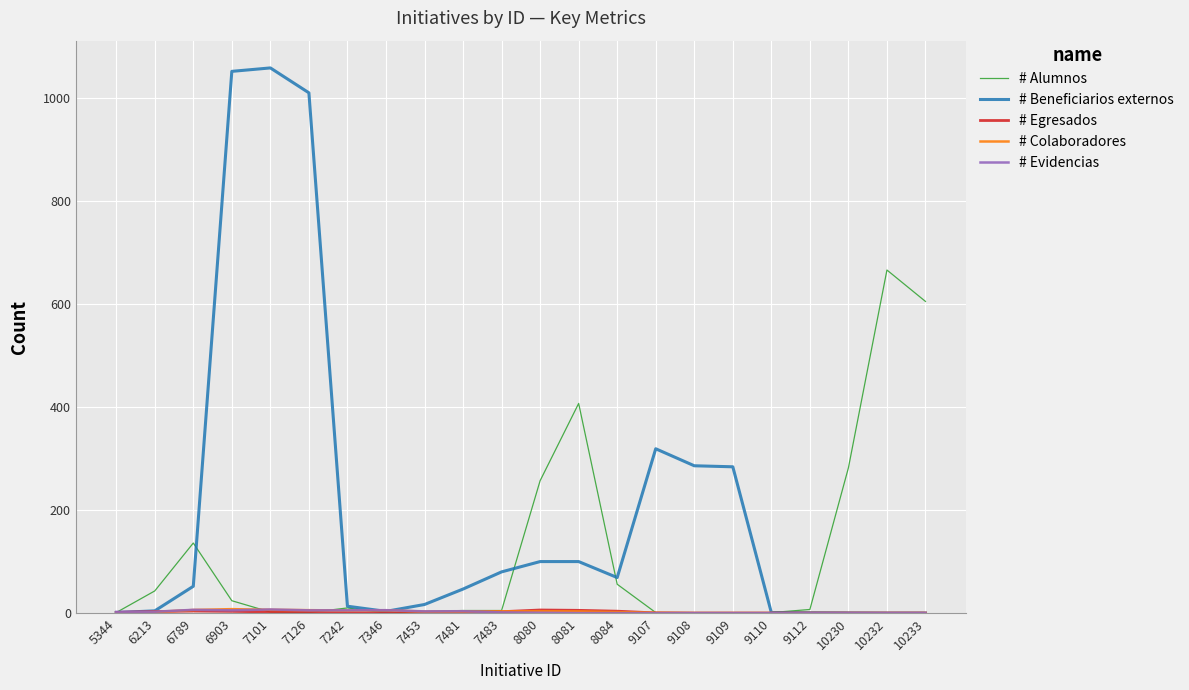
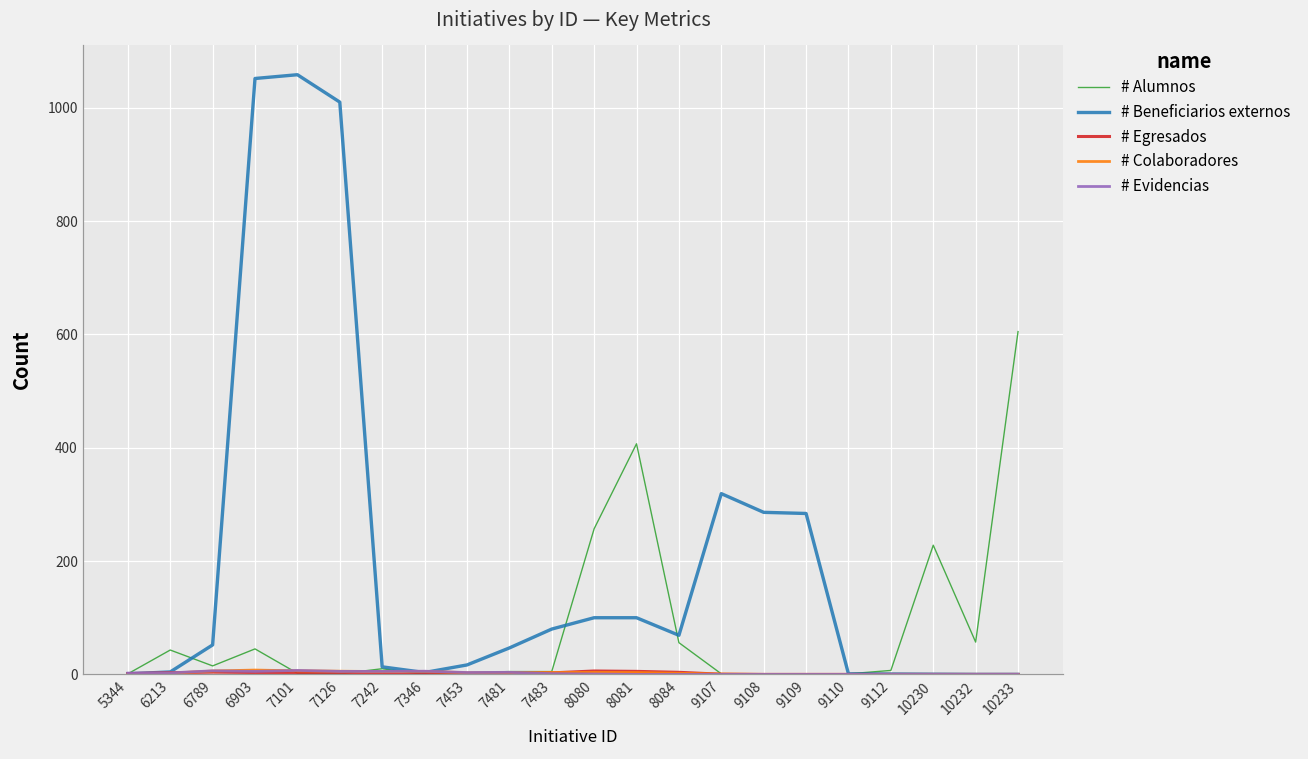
# Alumnos, 6789: 140 -> 20
# Alumnos, 6903: 20 -> 50
# Alumnos, 10230: 280 -> 230
# Alumnos, 10232: 670 -> 60
